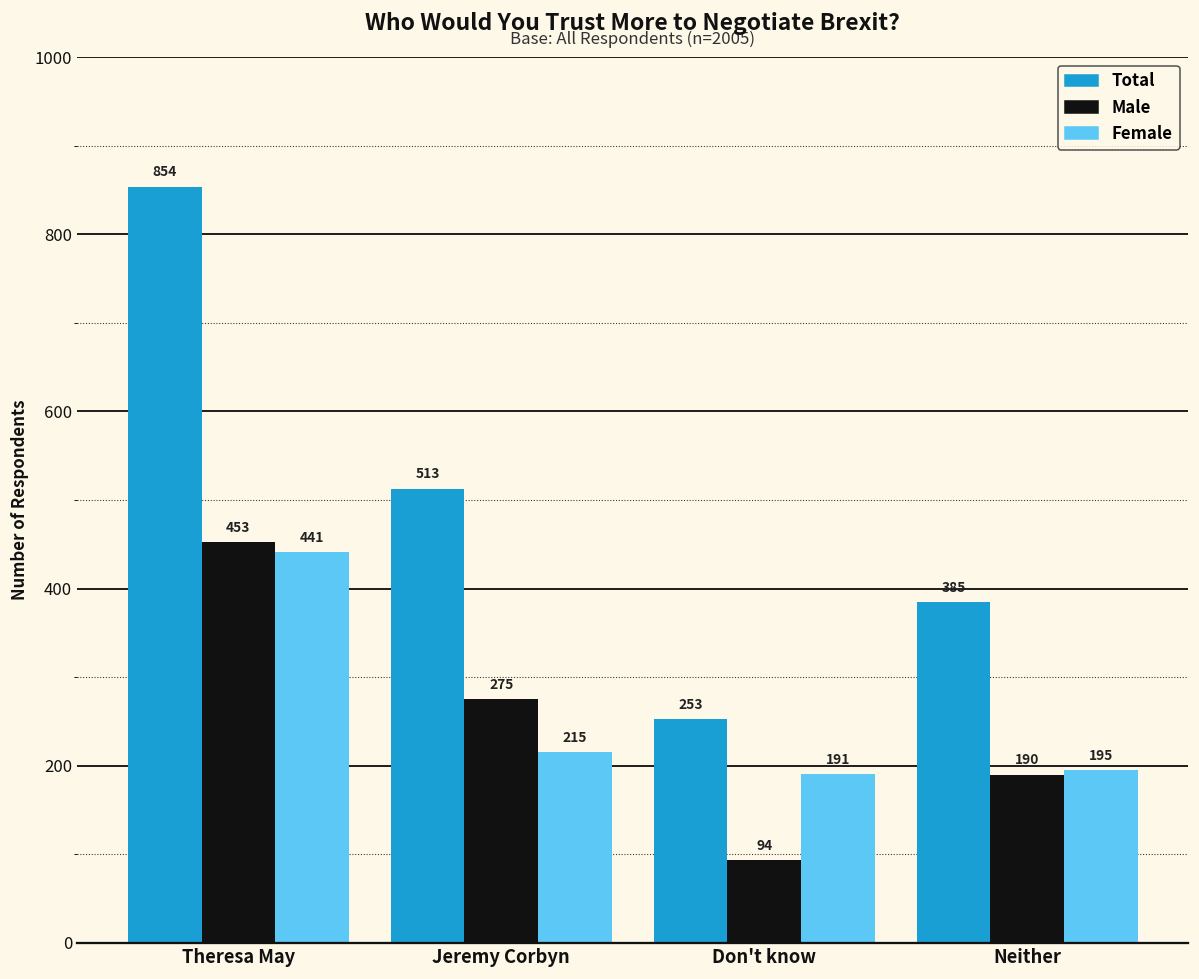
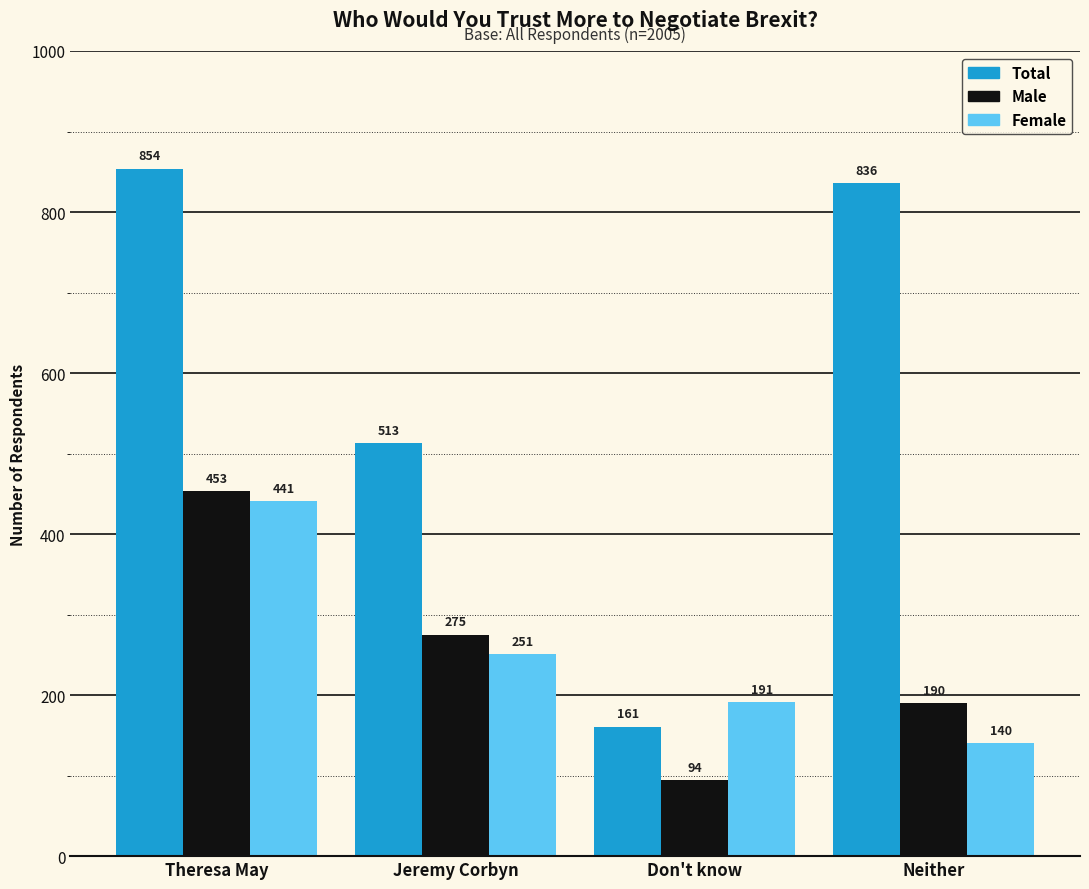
Female, Jeremy Corbyn: 215 -> 251
Total, Don't know: 253 -> 161
Total, Neither: 385 -> 836
Female, Neither: 195 -> 140
